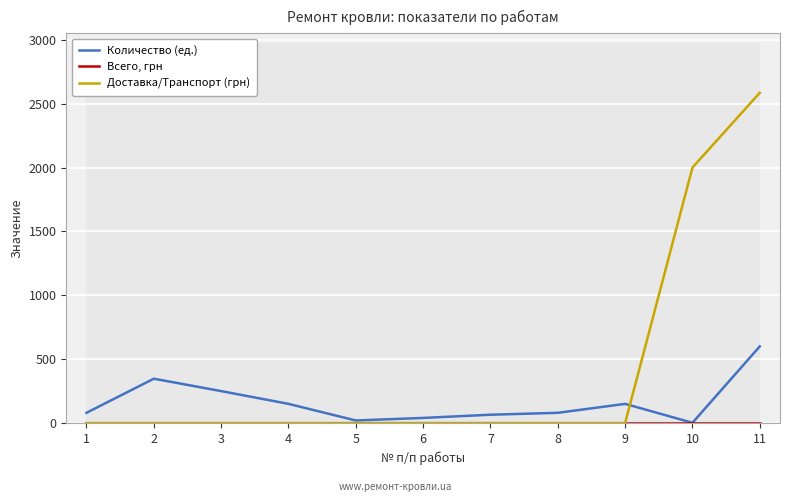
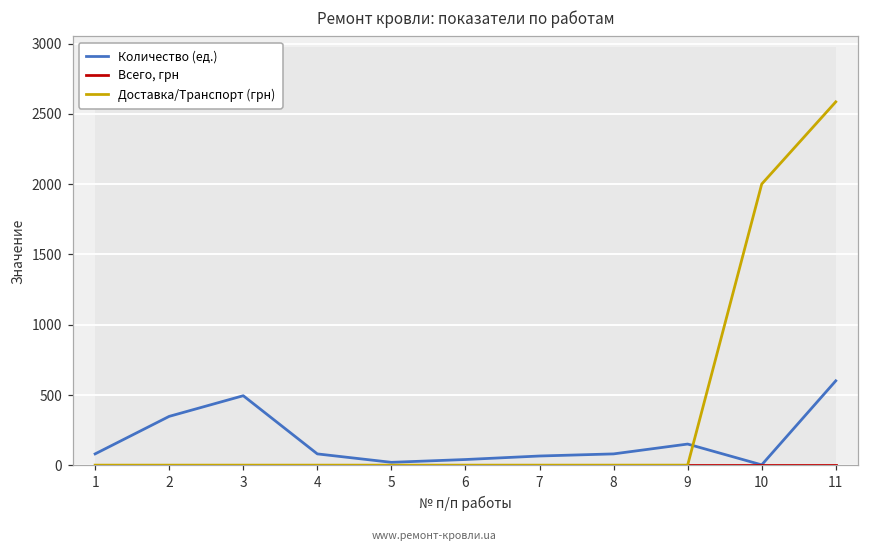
Количество (ед.), 3: 250 -> 490
Количество (ед.), 4: 150 -> 80
